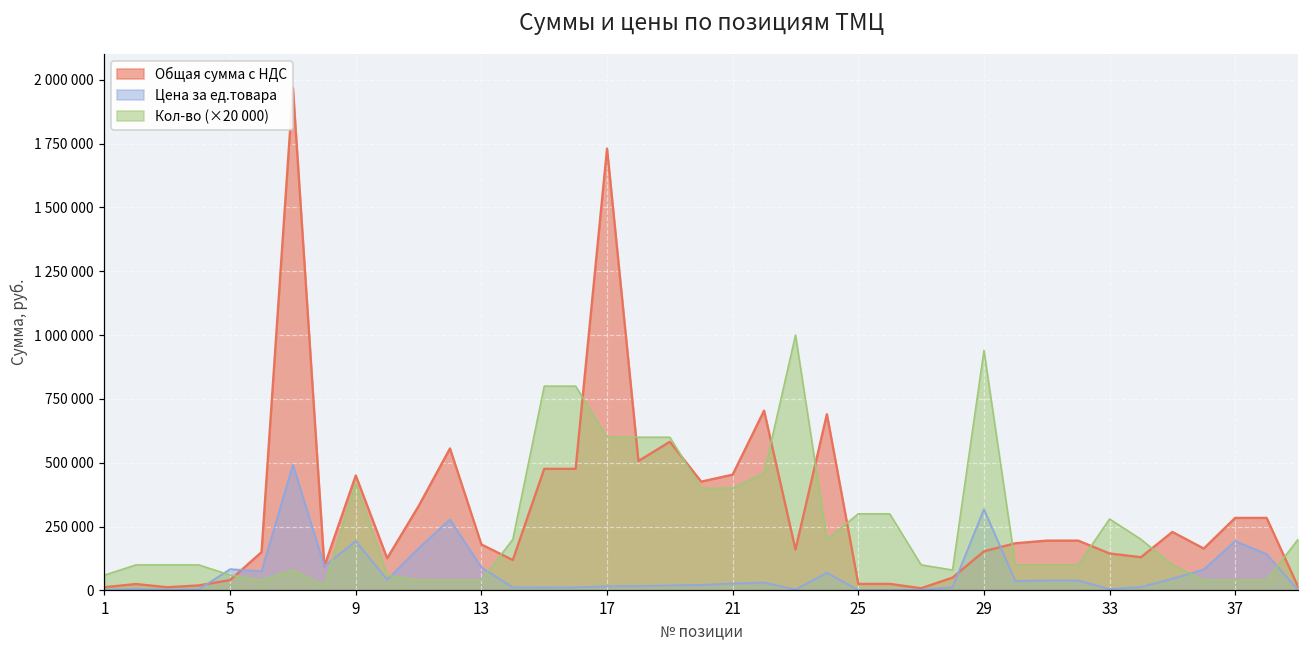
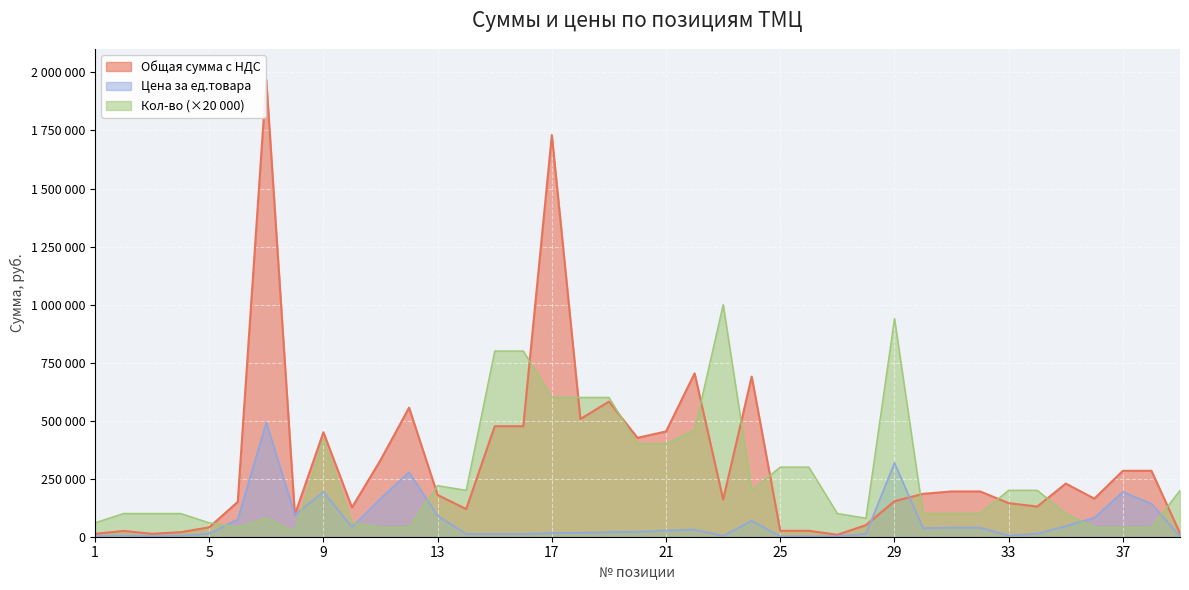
Цена за ед.товара, 5: 80000 -> 10000
Кол-во (×20 000), 13: 40000 -> 220000
Кол-во (×20 000), 33: 280000 -> 200000
